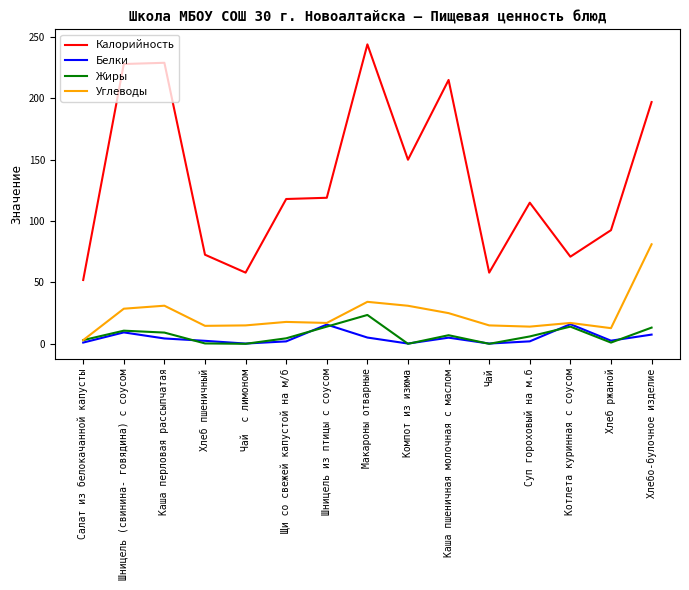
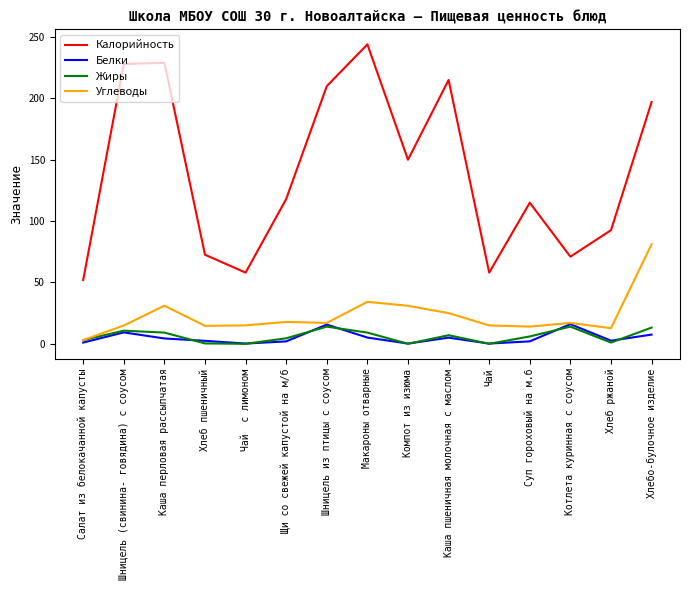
Углеводы, Шницель (свинина- говядина) с соусом: 29 -> 15
Калорийность, Шницель из птицы с соусом: 119 -> 210
Жиры, Макароны отварные: 24 -> 9
